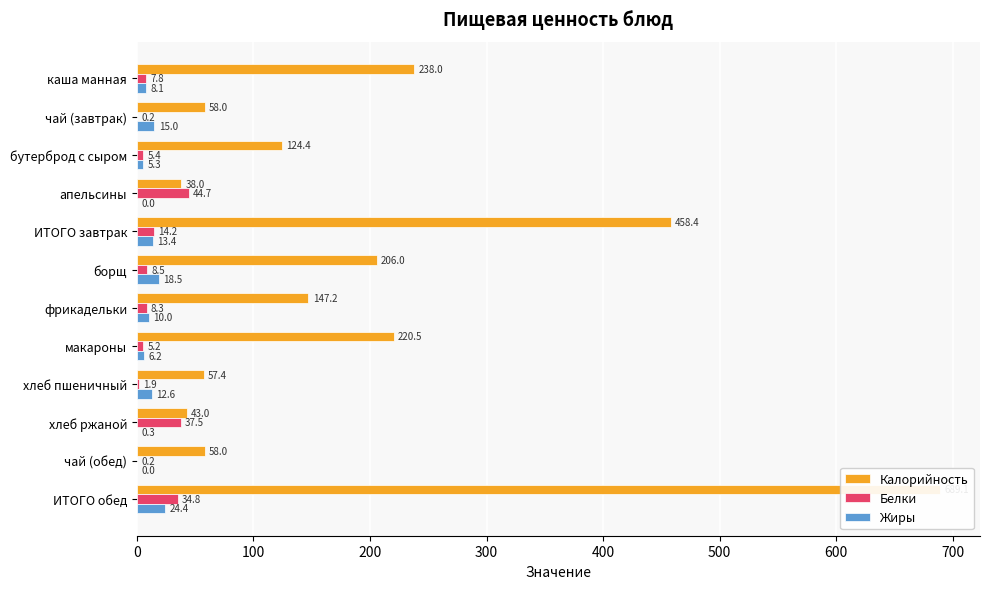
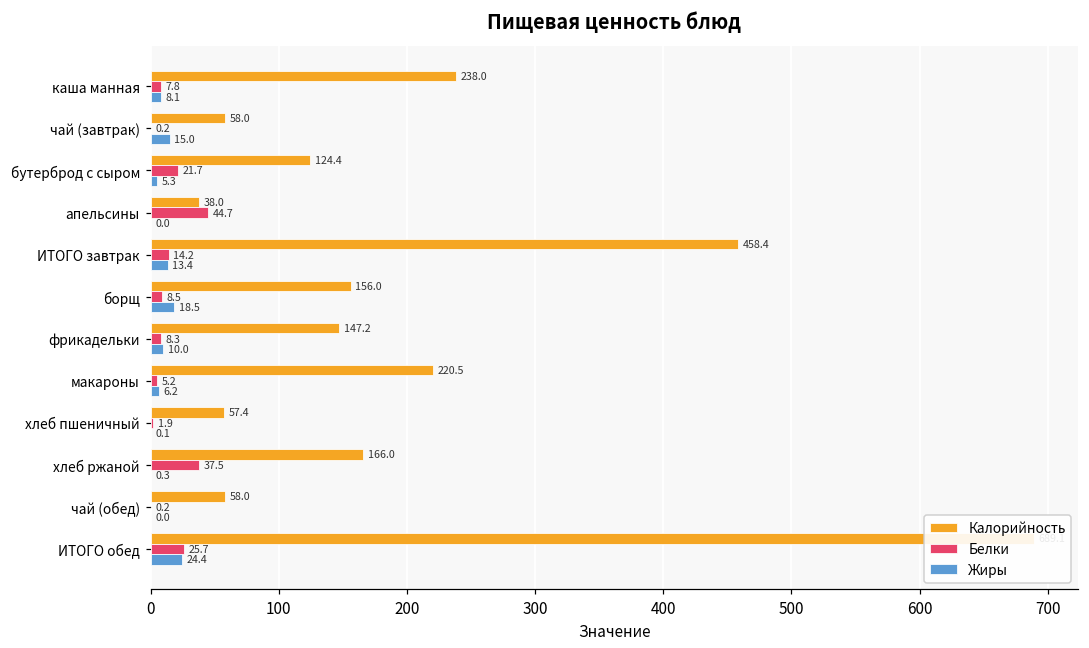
Белки, бутерброд с сыром: 5.4 -> 21.7
Калорийность, борщ: 206.0 -> 156.0
Жиры, хлеб пшеничный: 12.6 -> 0.1
Калорийность, хлеб ржаной: 43.0 -> 166.0
Белки, ИТОГО обед: 34.8 -> 25.7
